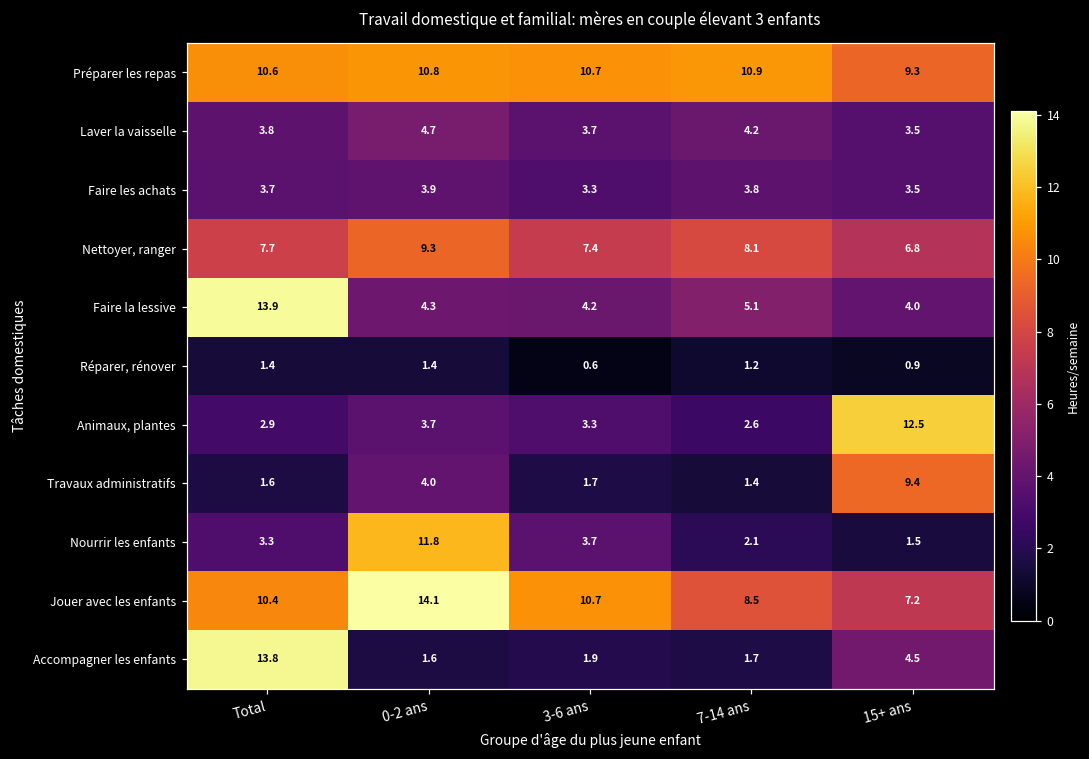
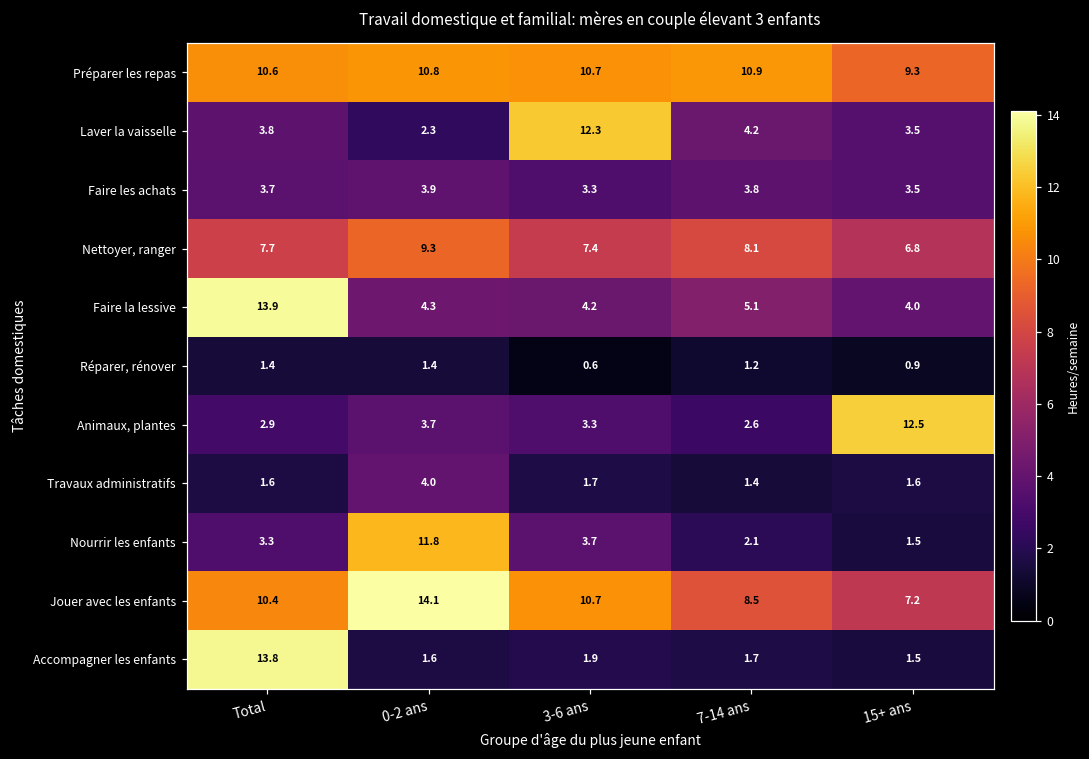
Laver la vaisselle, 0-2 ans: 4.7 -> 2.3
Laver la vaisselle, 3-6 ans: 3.7 -> 12.3
Travaux administratifs, 15+ ans: 9.4 -> 1.6
Accompagner les enfants, 15+ ans: 4.5 -> 1.5
